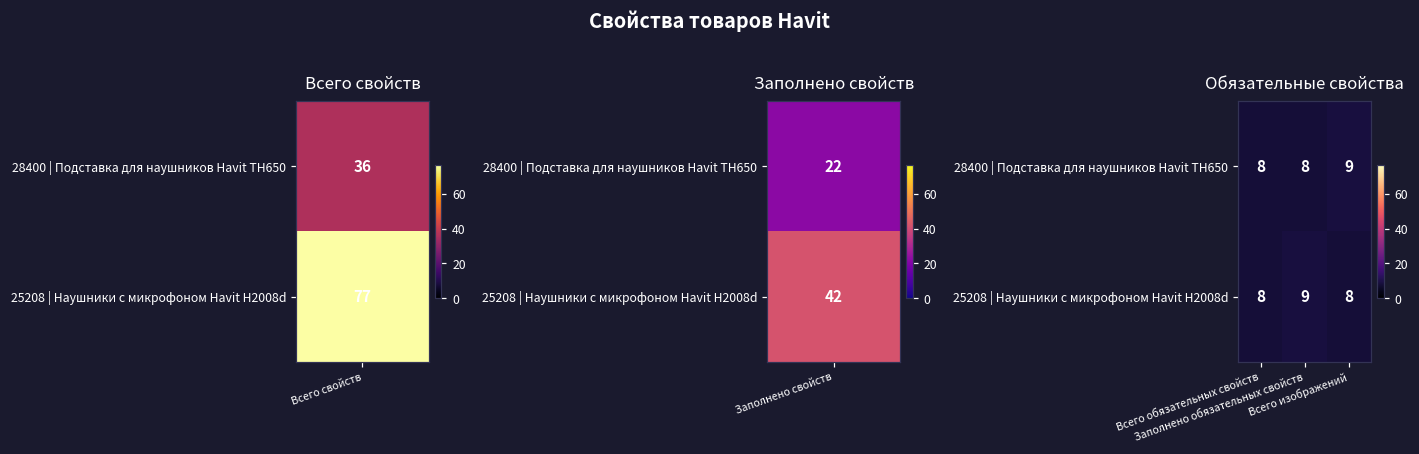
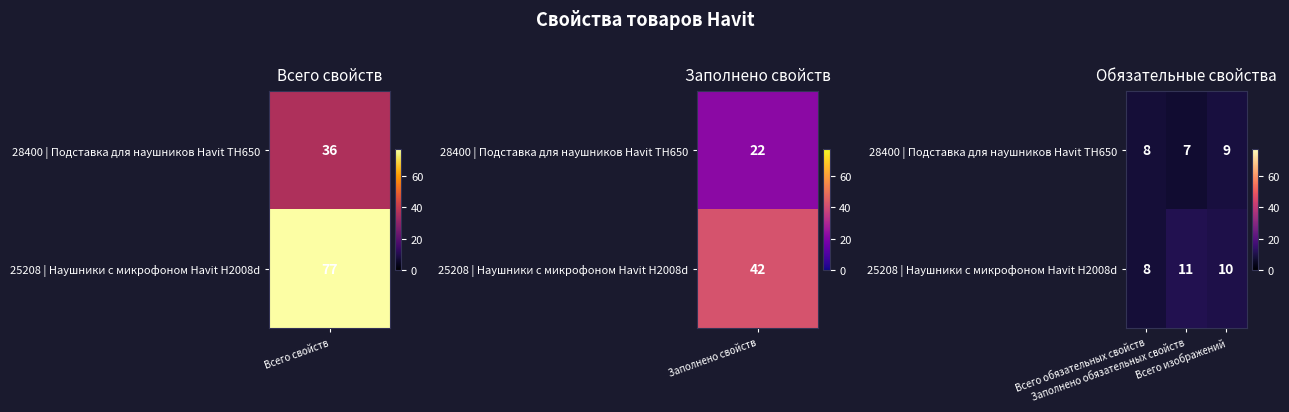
Обязательные свойства, 28400 | Подставка для наушников Havit TH650, Заполнено обязательных свойств: 8 -> 7
Обязательные свойства, 25208 | Наушники с микрофоном Havit H2008d, Заполнено обязательных свойств: 9 -> 11
Обязательные свойства, 25208 | Наушники с микрофоном Havit H2008d, Всего изображений: 8 -> 10
